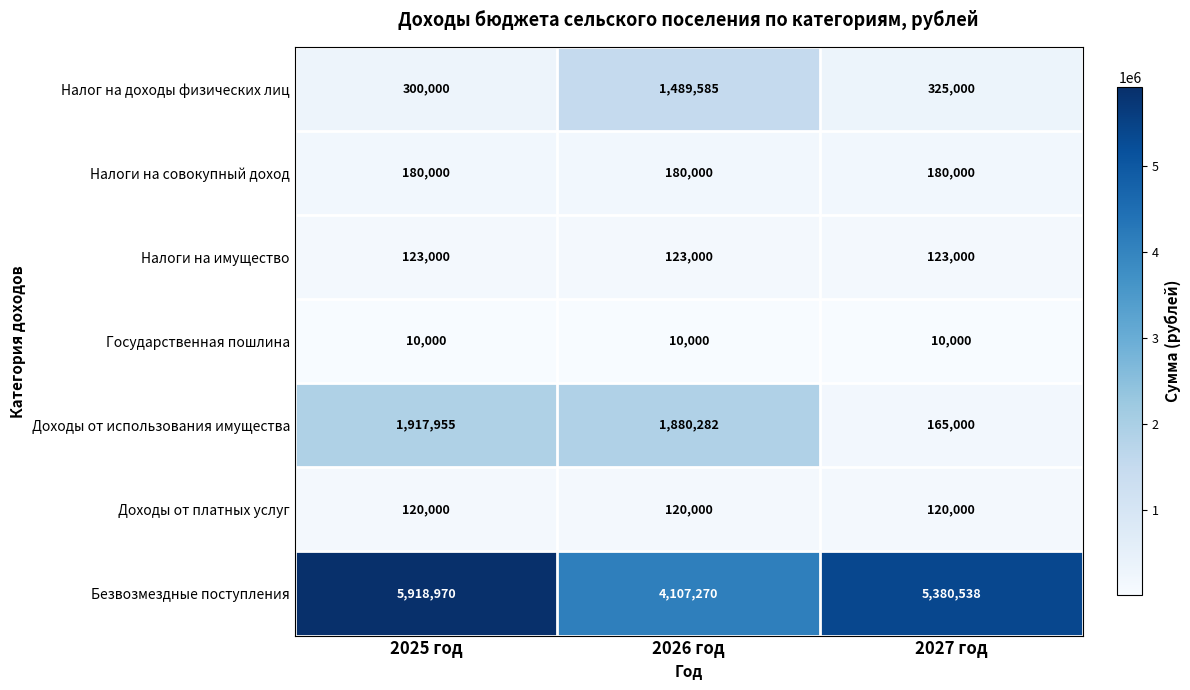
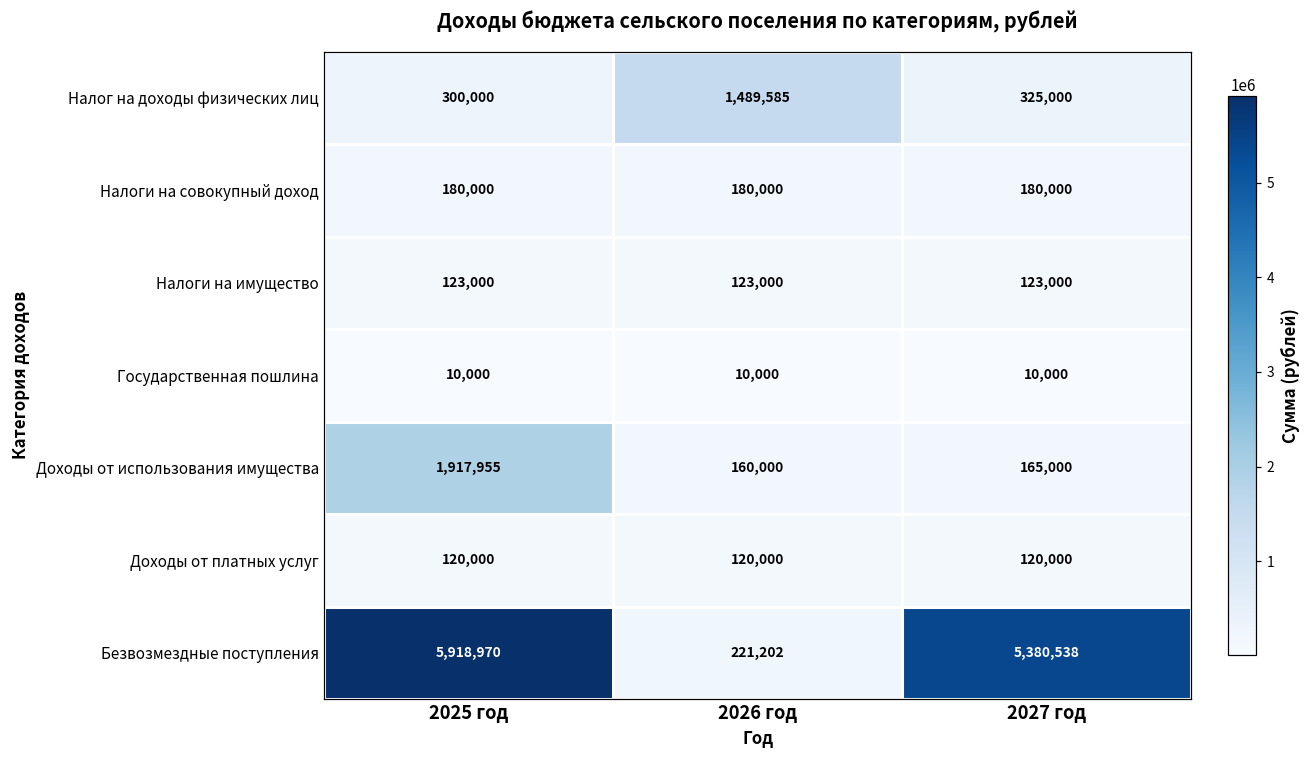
Доходы от использования имущества, 2026 год: 1,880,282 -> 160,000
Безвозмездные поступления, 2026 год: 4,107,270 -> 221,202
